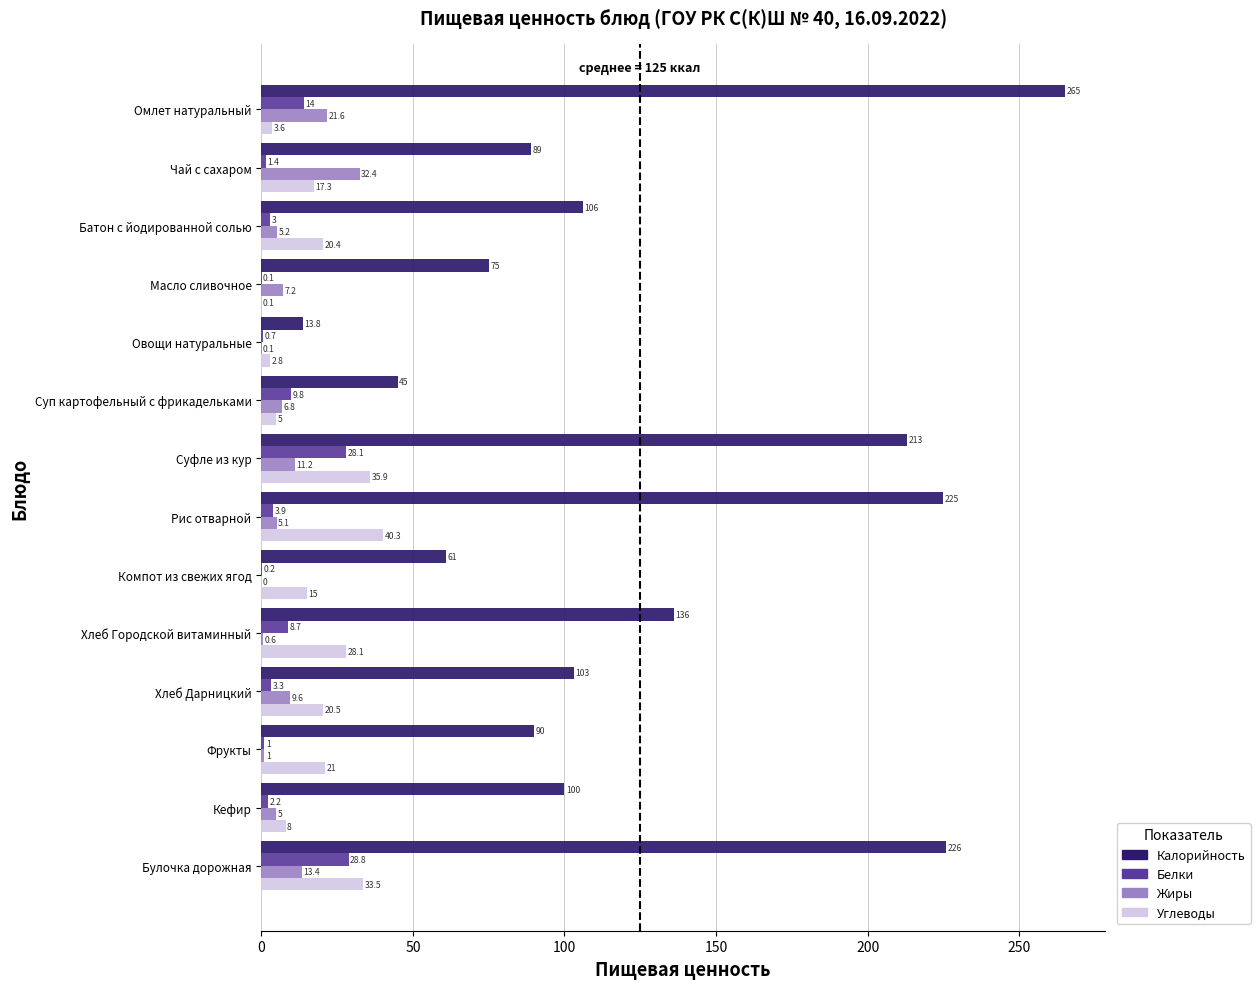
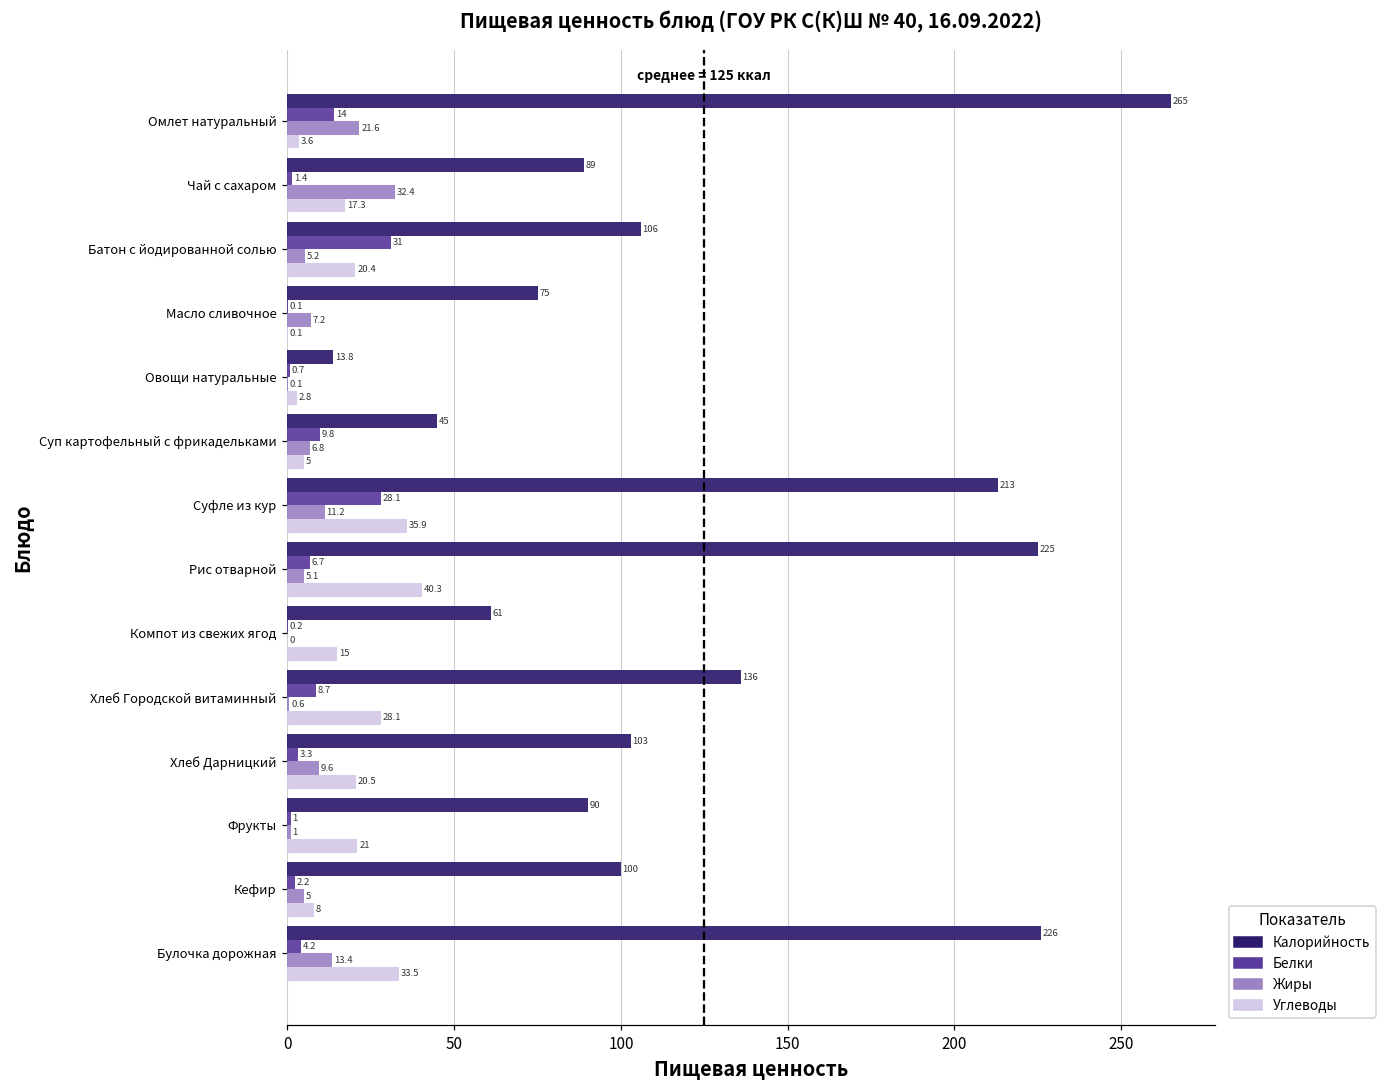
Белки, Батон с йодированной солью: 3 -> 31
Белки, Рис отварной: 3.9 -> 6.7
Белки, Булочка дорожная: 28.8 -> 4.2
